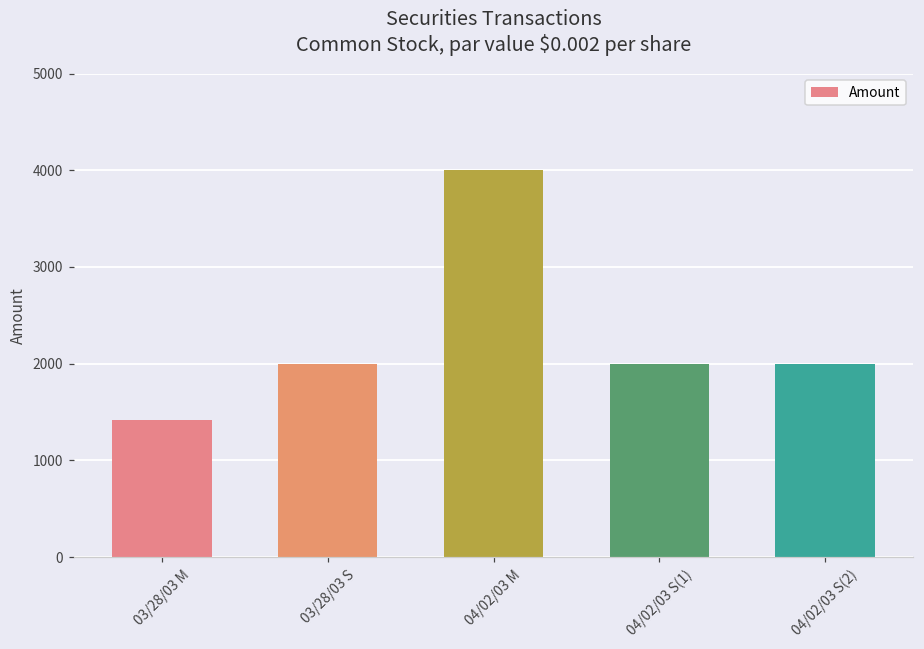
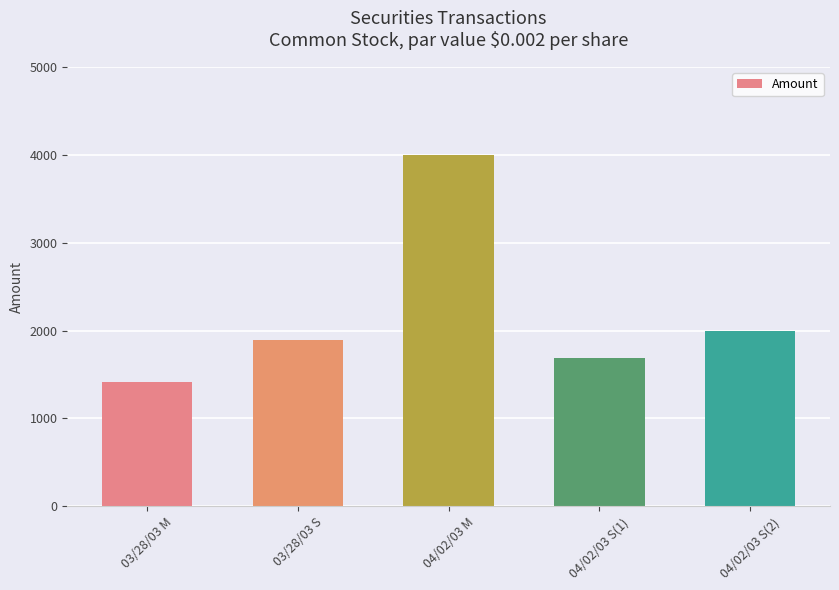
03/28/03 S: 2000 -> 1900
04/02/03 S(1): 2000 -> 1700
